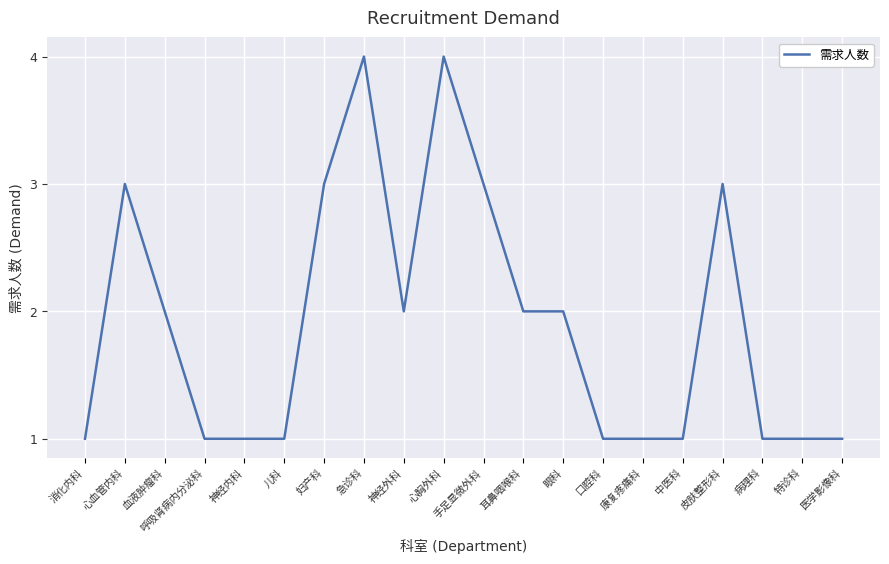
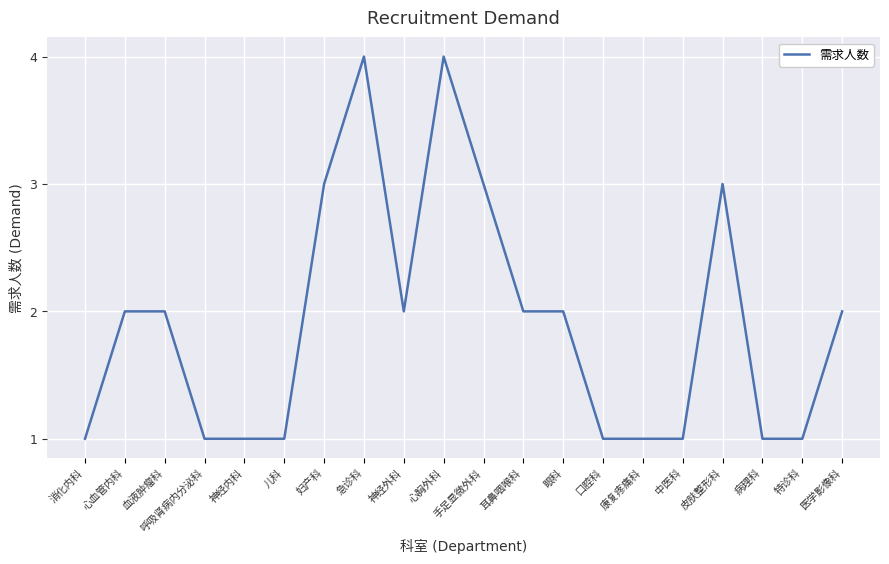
心血管内科: 3 -> 2
医学影像科: 1 -> 2
